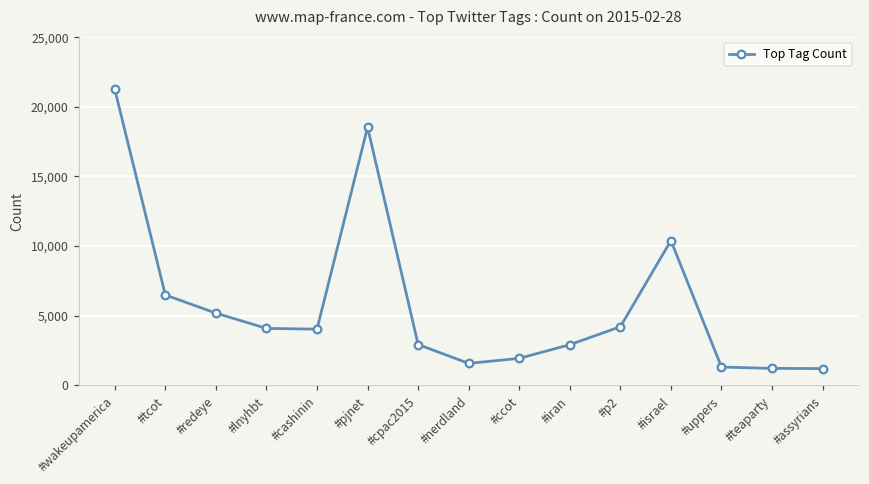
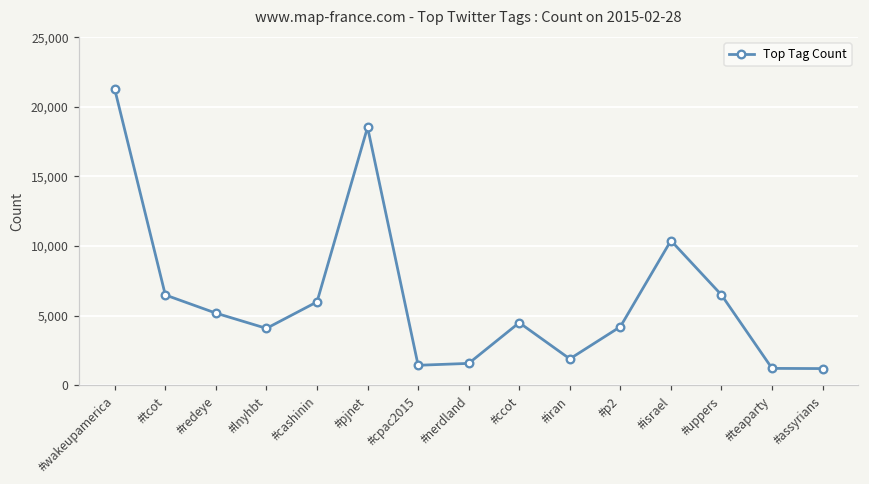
#cashinin: 4,000 -> 6,000
#cpac2015: 2,900 -> 1,400
#ccot: 1,900 -> 4,500
#iran: 2,900 -> 1,900
#uppers: 1,300 -> 6,500
